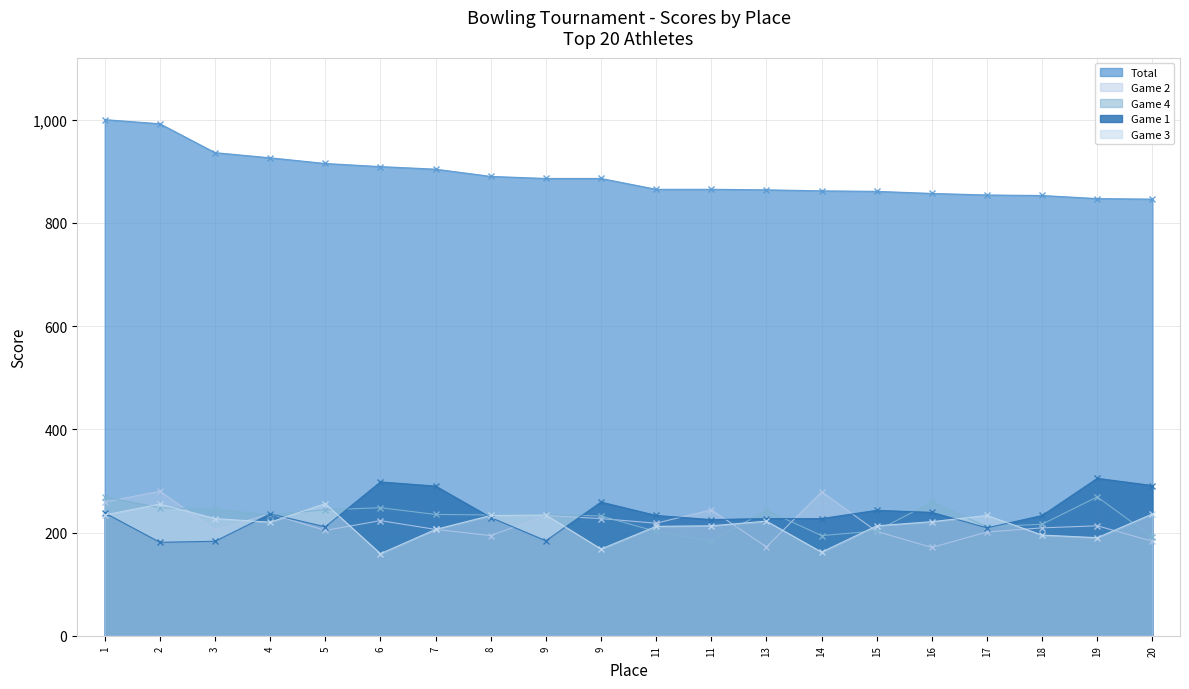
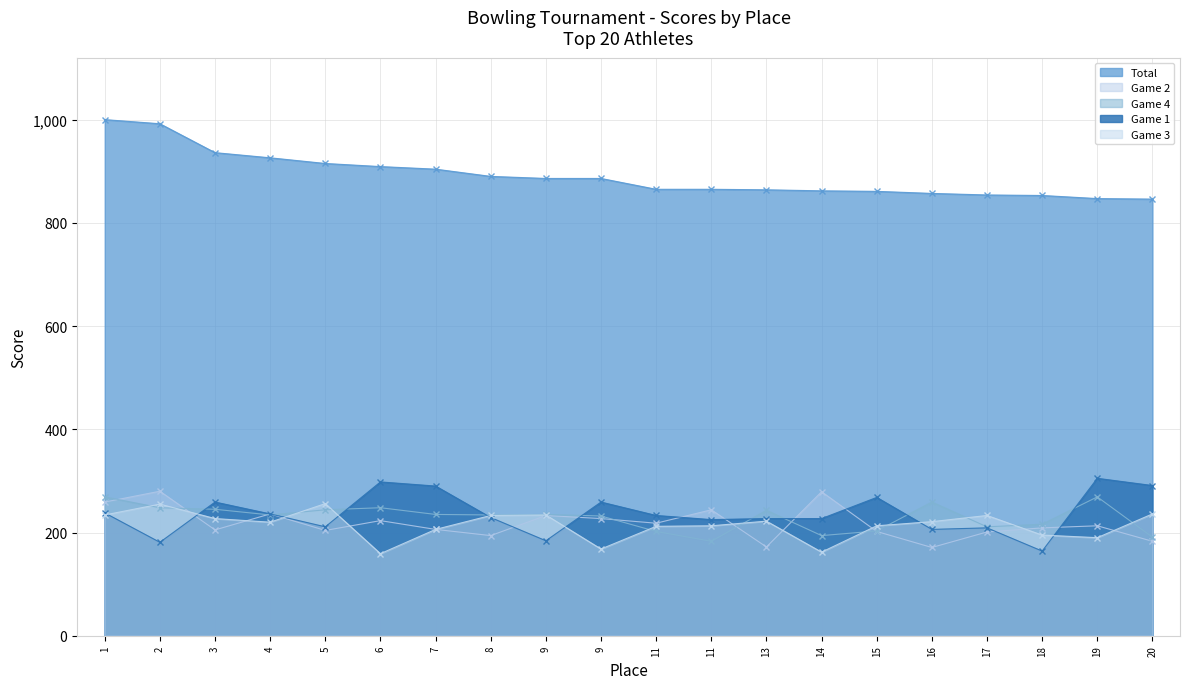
Game 1, 3: 180 -> 260
Game 1, 15: 240 -> 270
Game 1, 16: 240 -> 210
Game 1, 18: 230 -> 160
